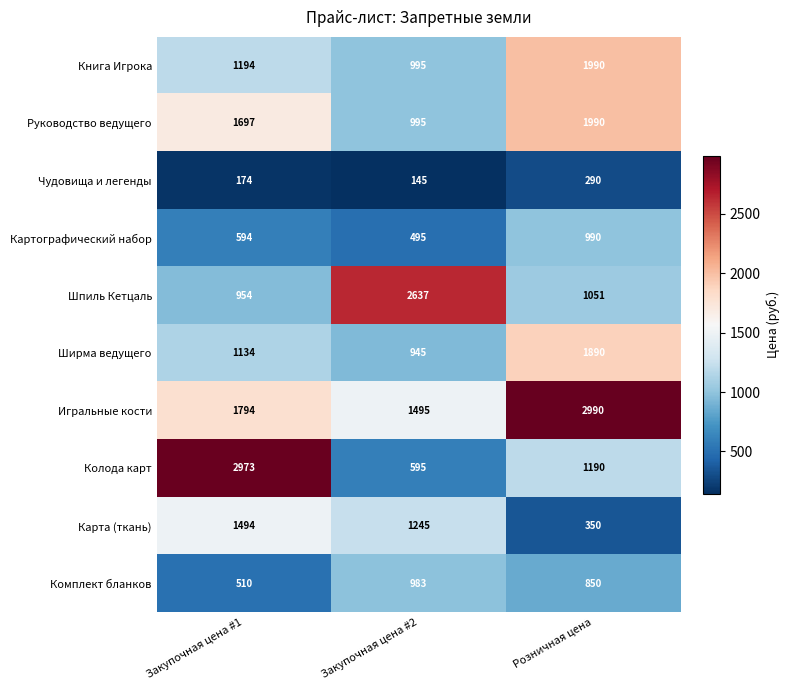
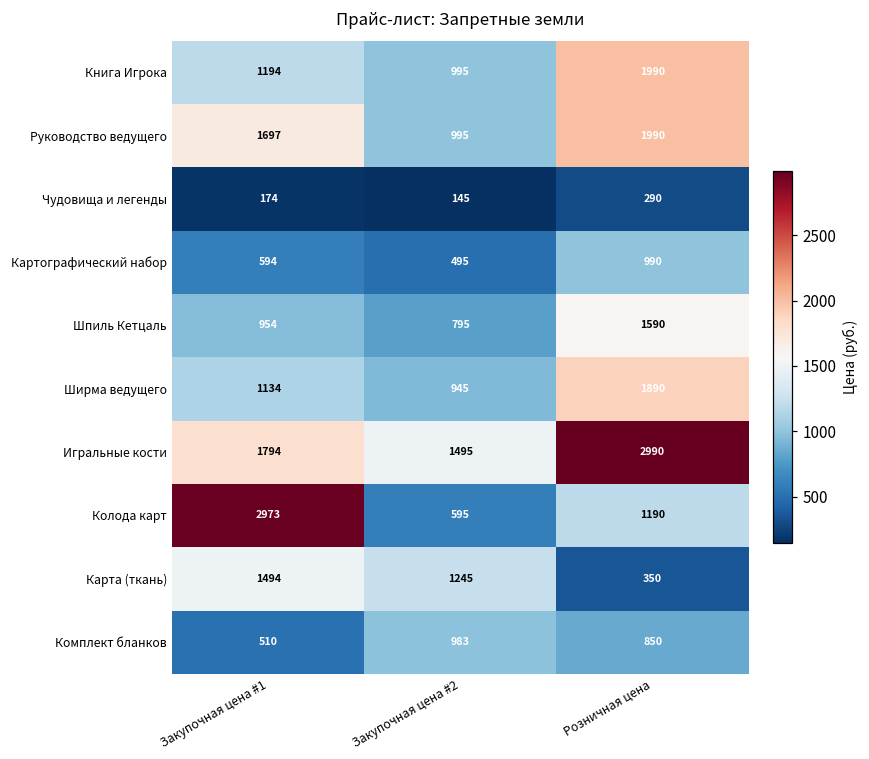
Шпиль Кетцаль, Закупочная цена #2: 2637 -> 795
Шпиль Кетцаль, Розничная цена: 1051 -> 1590
